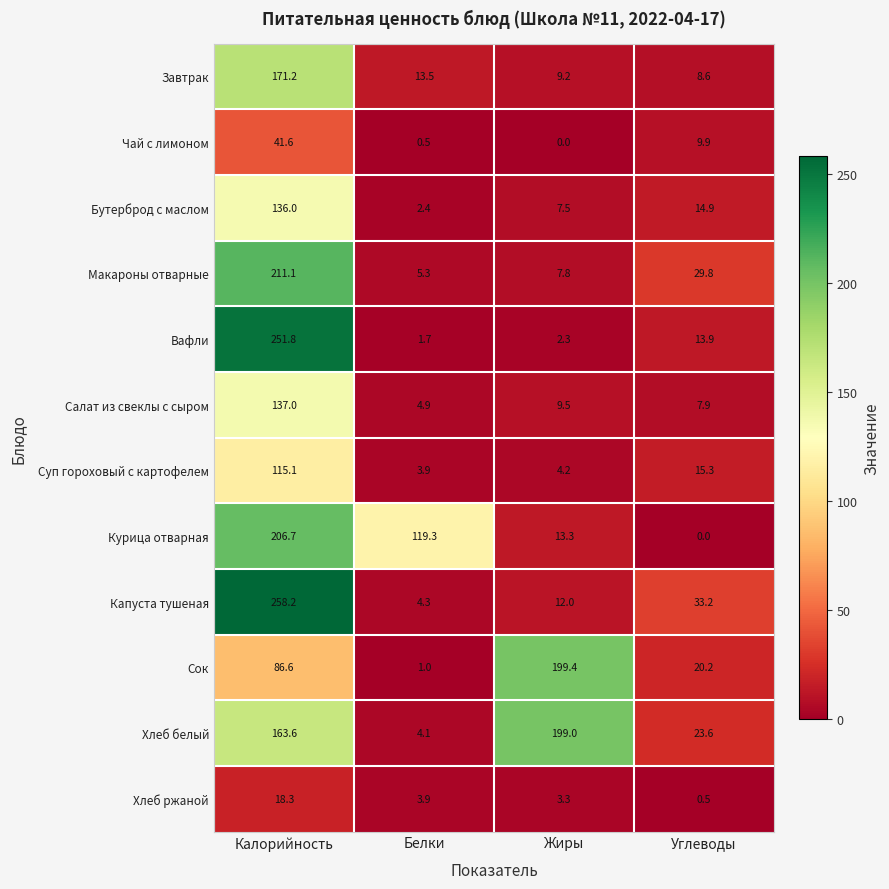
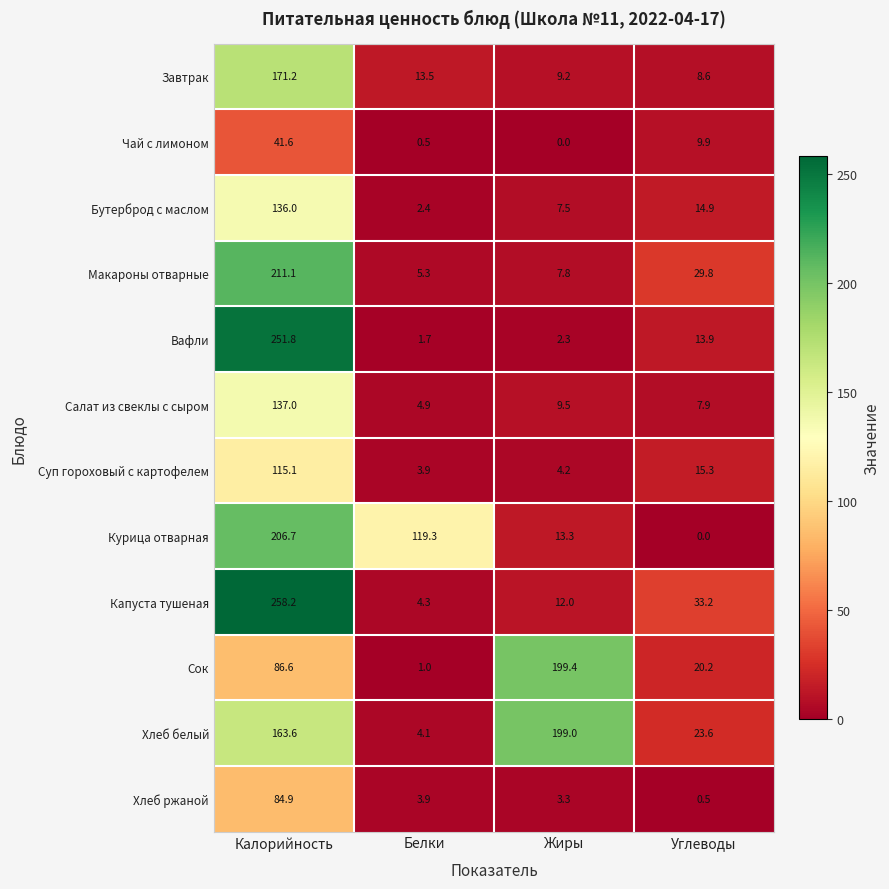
Хлеб ржаной, Калорийность: 18.3 -> 84.9
